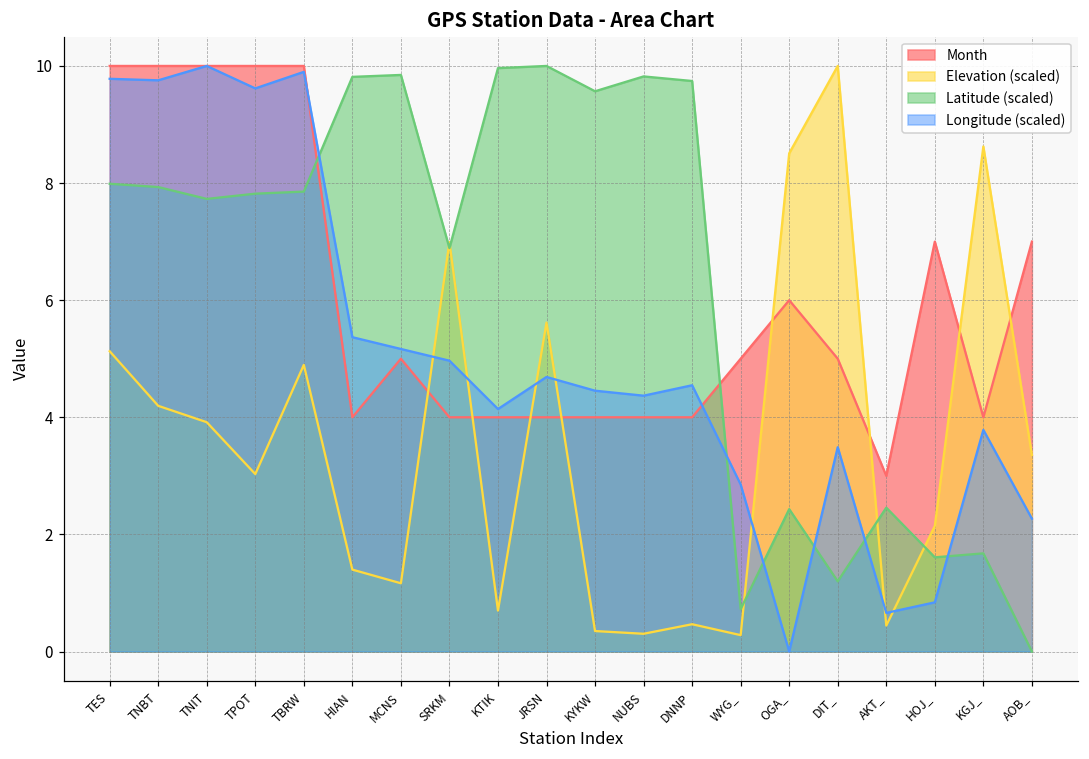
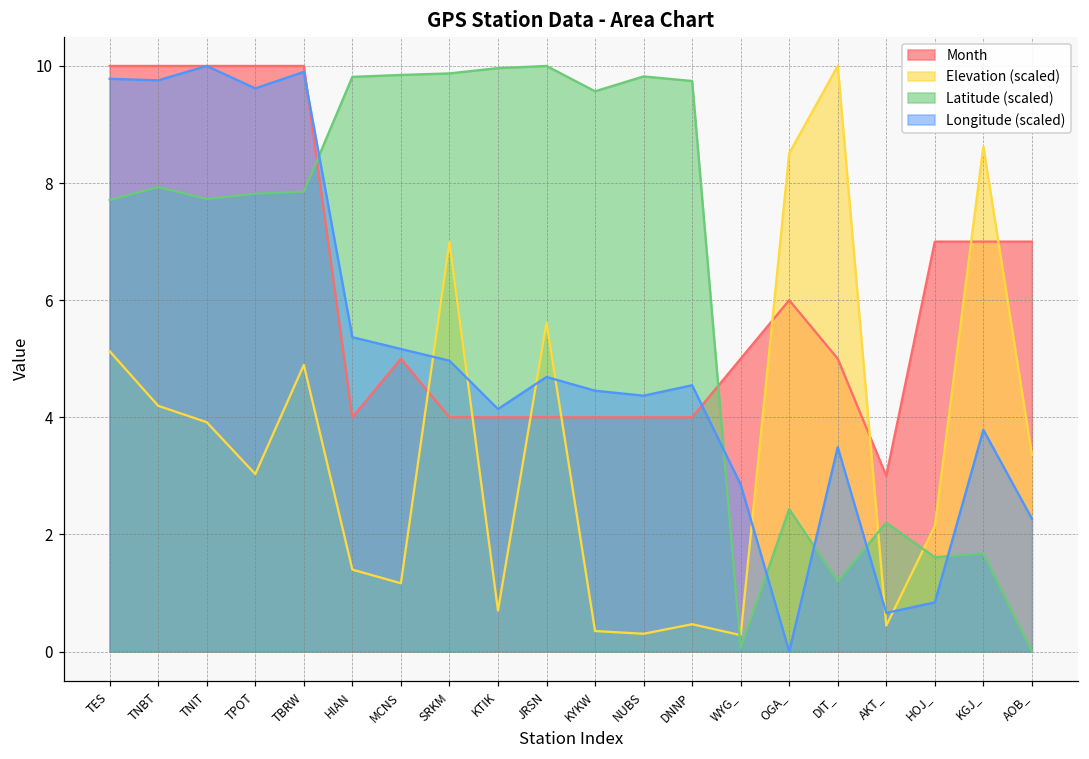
Latitude (scaled), TES: 8.0 -> 7.7
Latitude (scaled), SRKM: 6.9 -> 9.9
Latitude (scaled), WYG_: 0.7 -> 0.1
Latitude (scaled), AKT_: 2.5 -> 2.2
Month, KGJ_: 4 -> 7
